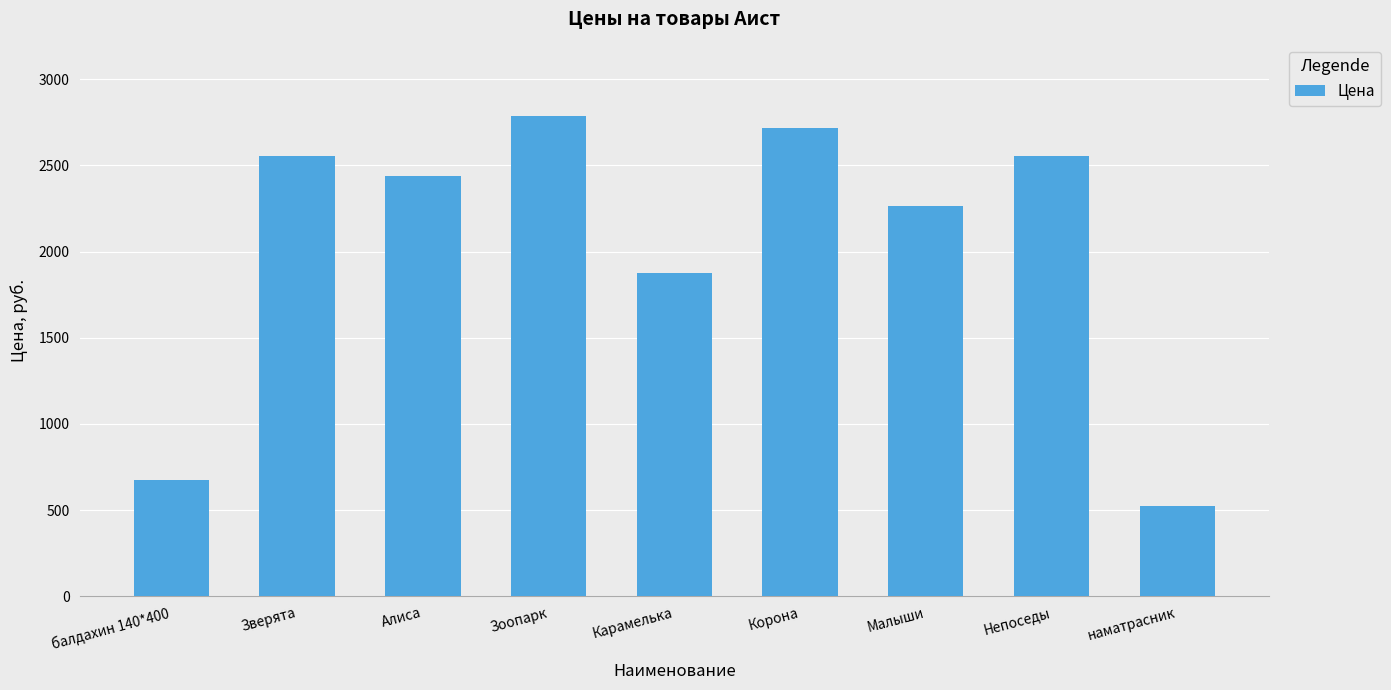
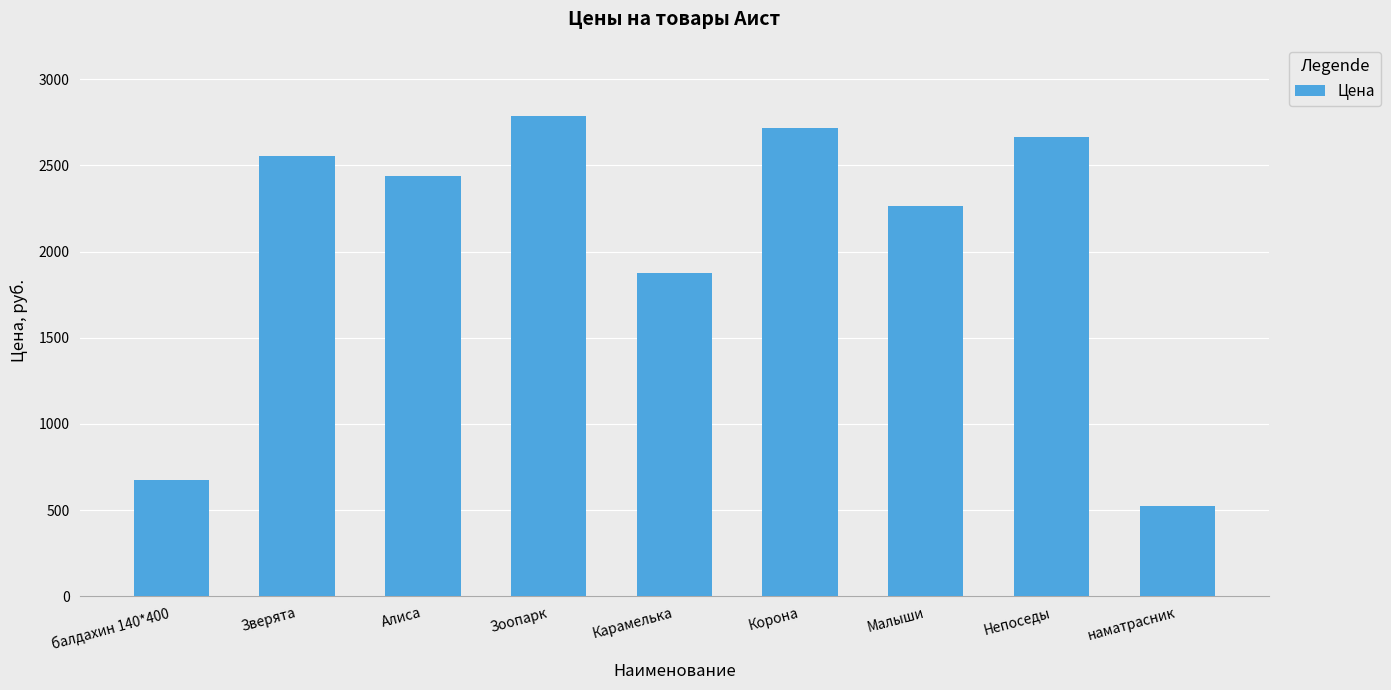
Непоседы: 2550 -> 2660
